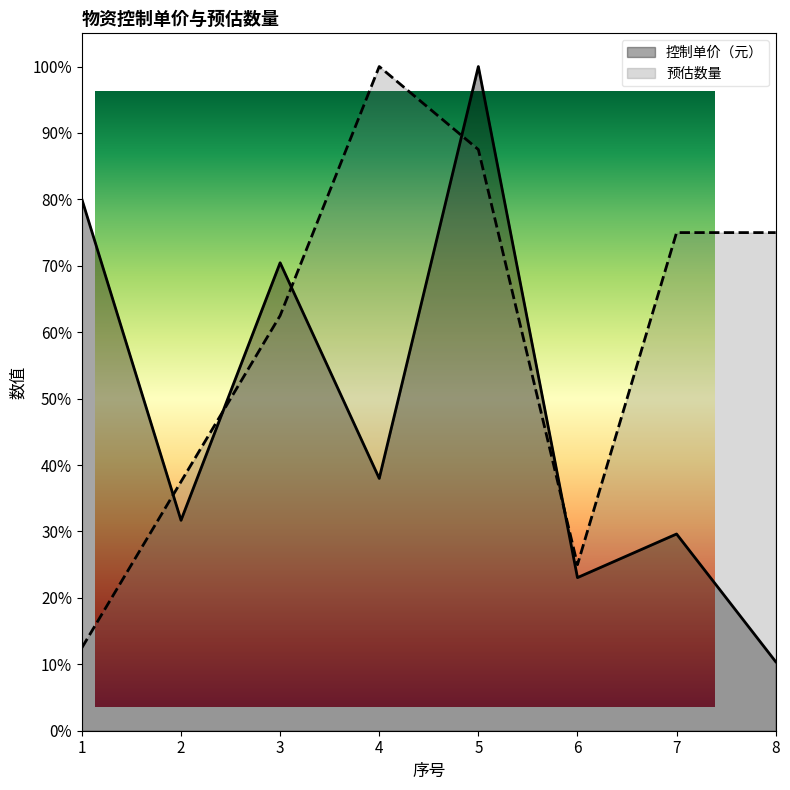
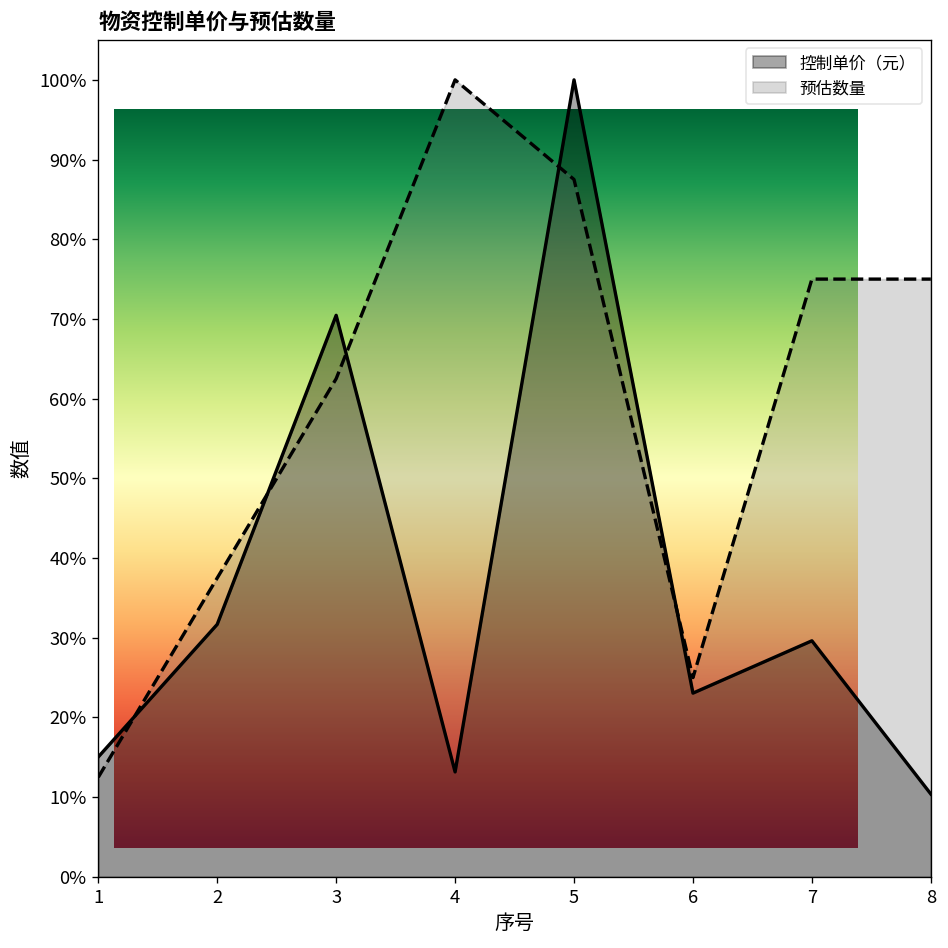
物资控制单价与预估数量, 控制单价（元）, 1: 80% -> 15%
物资控制单价与预估数量, 控制单价（元）, 4: 38% -> 13%
